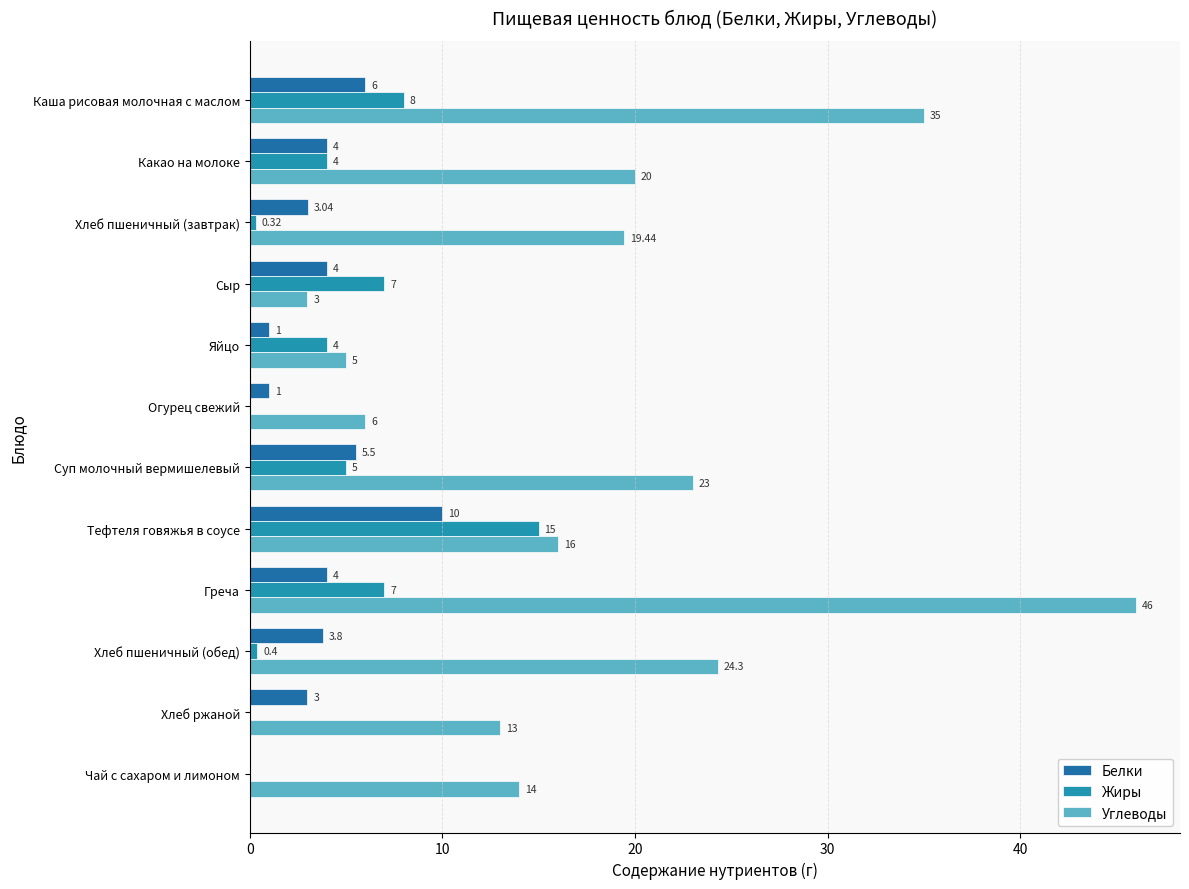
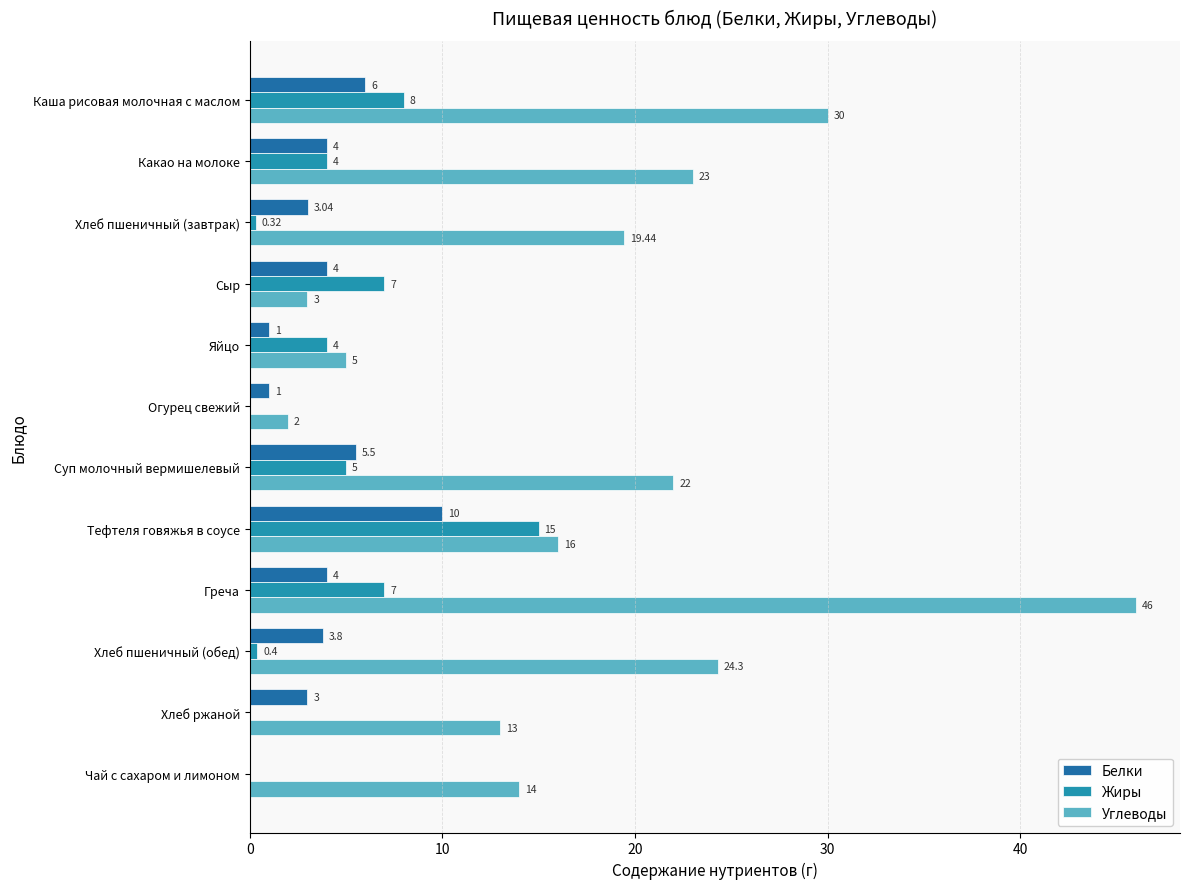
Углеводы, Каша рисовая молочная с маслом: 35 -> 30
Углеводы, Какао на молоке: 20 -> 23
Углеводы, Огурец свежий: 6 -> 2
Углеводы, Суп молочный вермишелевый: 23 -> 22
